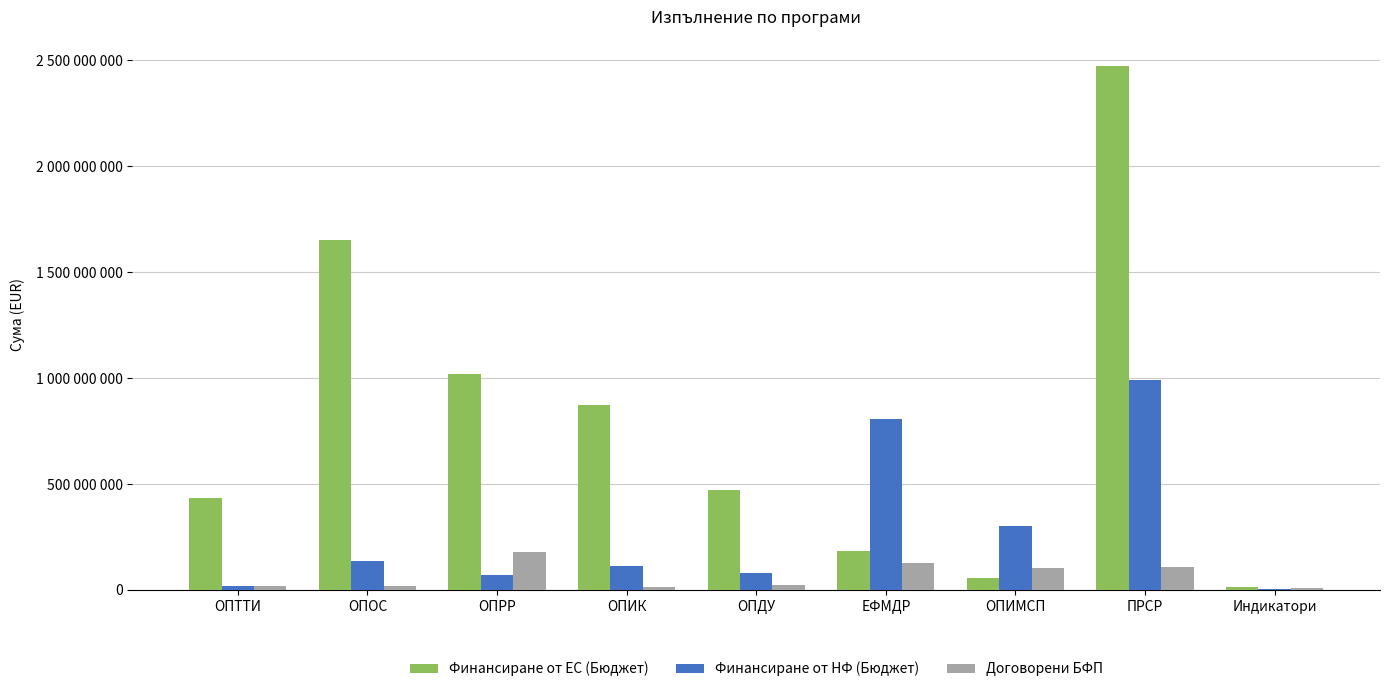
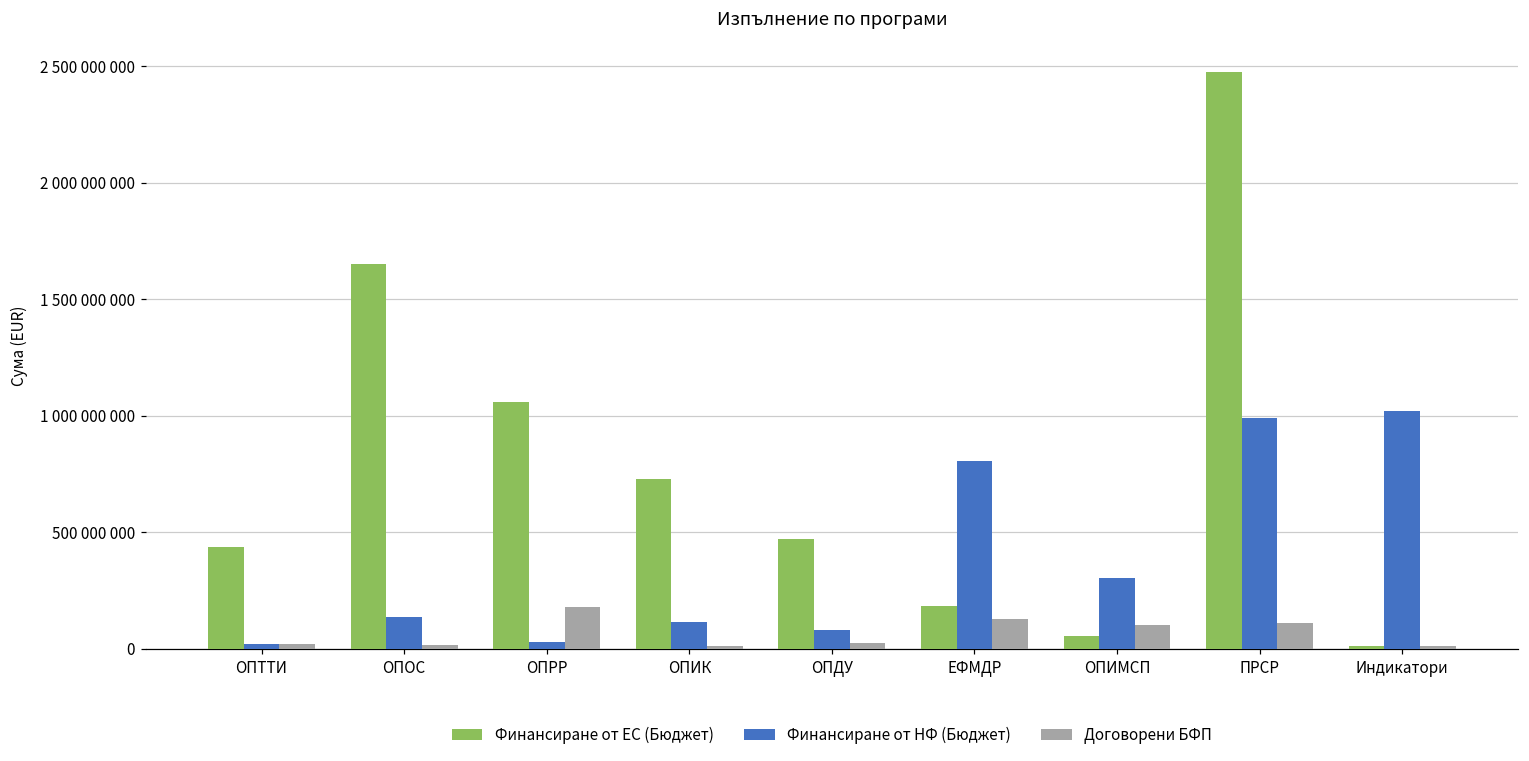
Финансиране от ЕС (Бюджет), ОПРР: 1020000000 -> 1060000000
Финансиране от НФ (Бюджет), ОПРР: 70000000 -> 30000000
Финансиране от ЕС (Бюджет), ОПИК: 870000000 -> 730000000
Финансиране от НФ (Бюджет), Индикатори: 0 -> 1020000000
